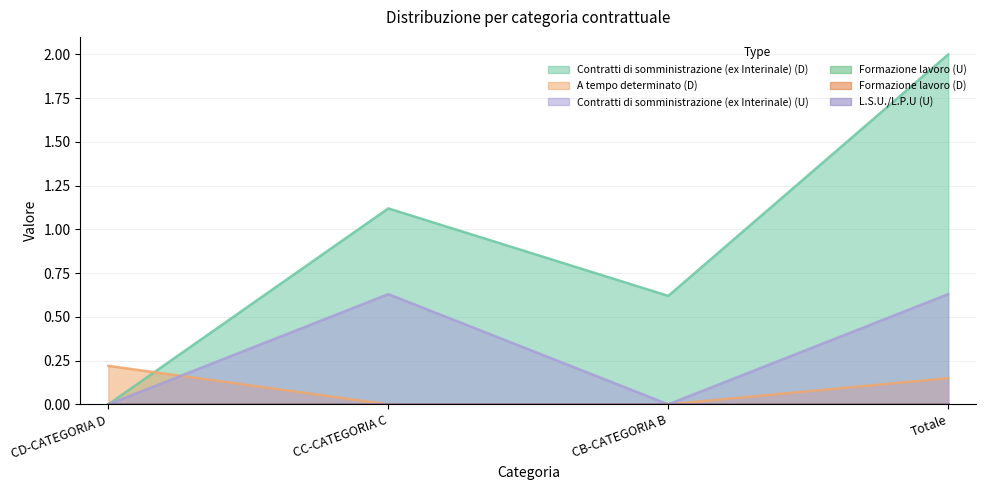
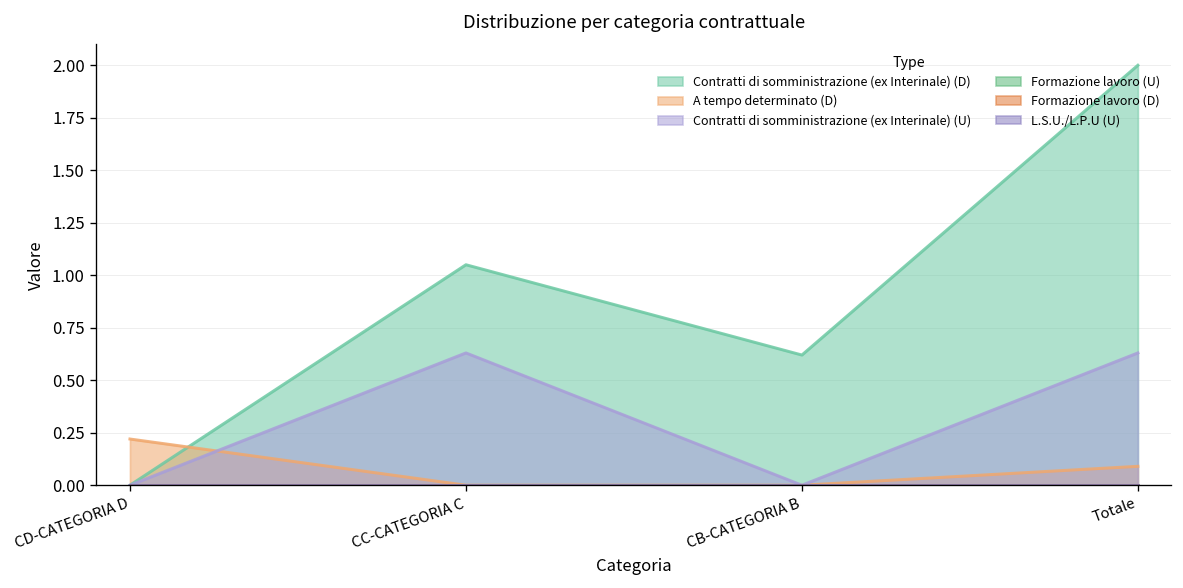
Contratti di somministrazione (ex Interinale) (D), CC-CATEGORIA C: 1.12 -> 1.05
A tempo determinato (D), Totale: 0.15 -> 0.09
